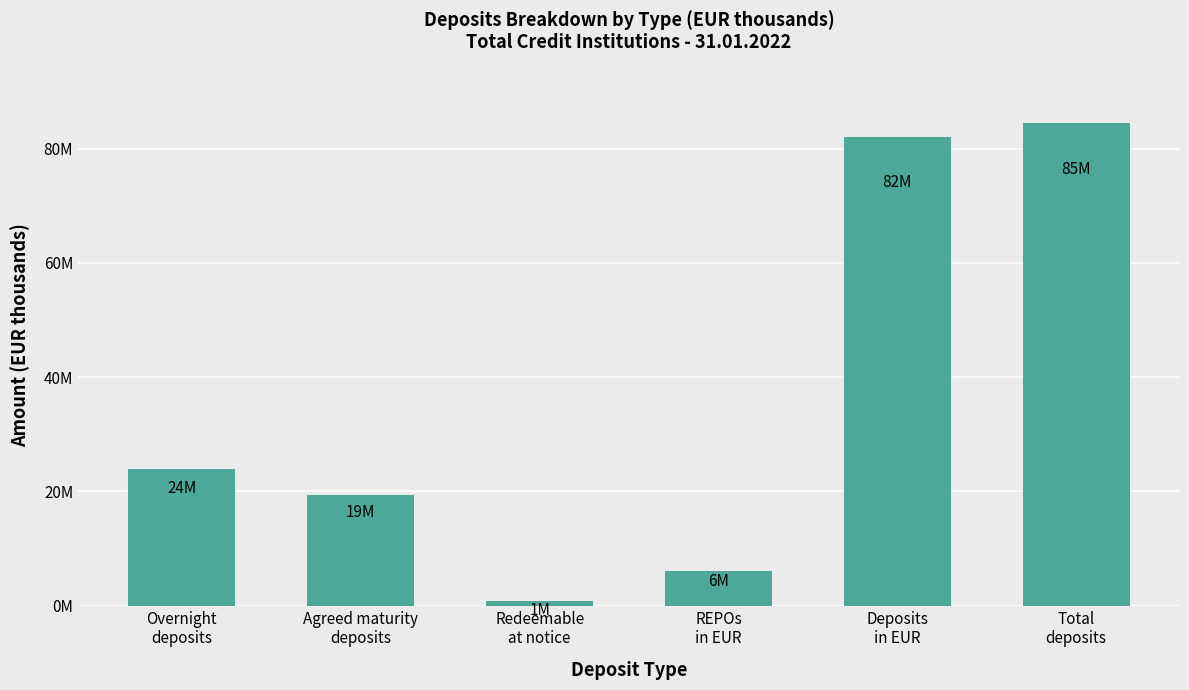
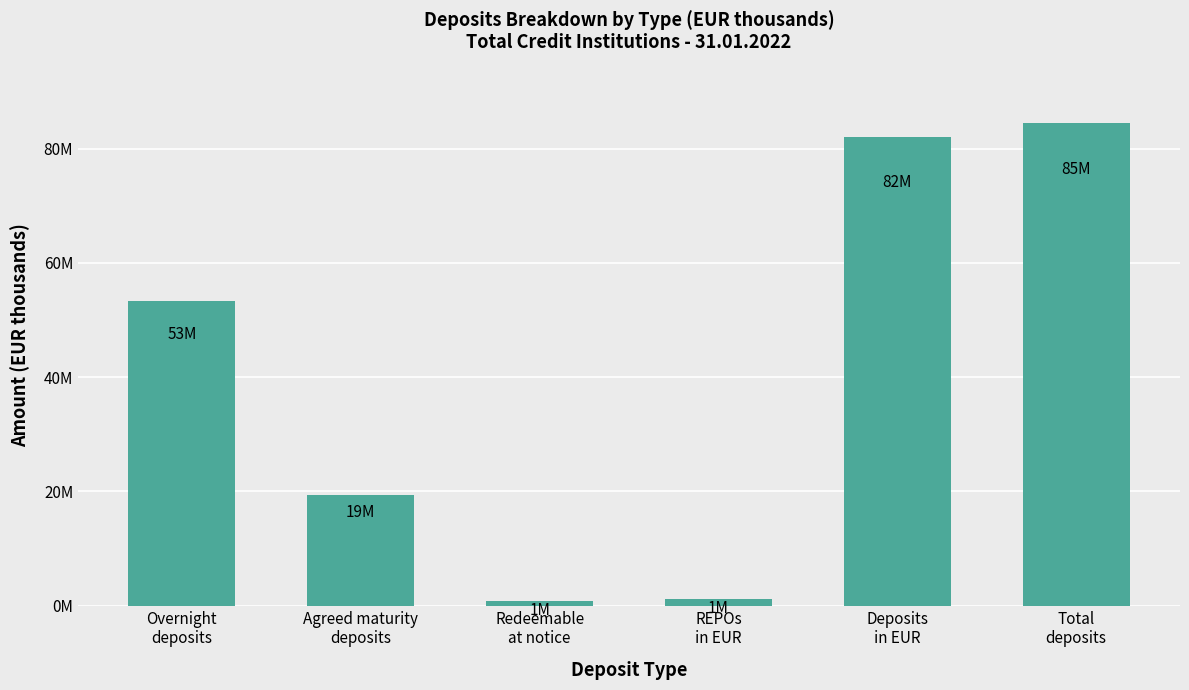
Overnight deposits: 24M -> 53M
REPOs in EUR: 6M -> 1M
